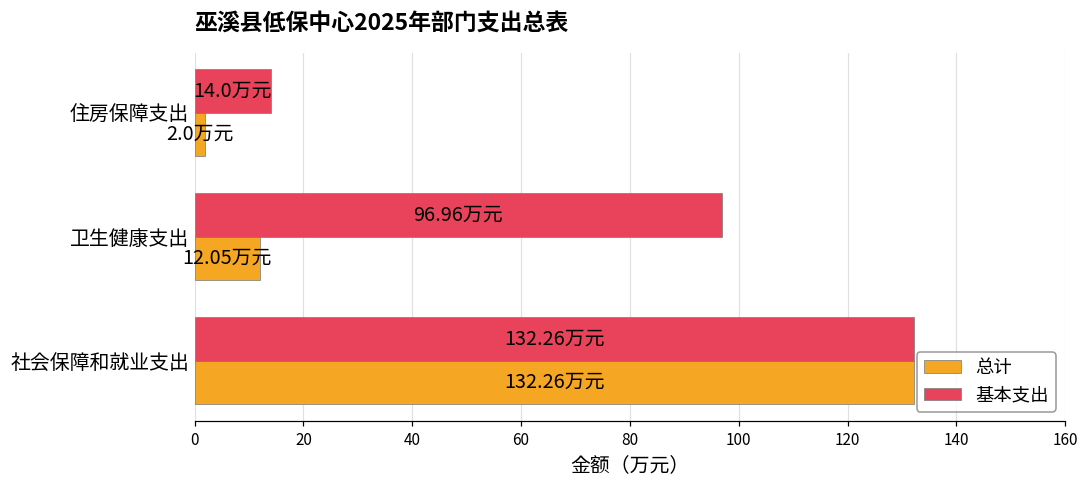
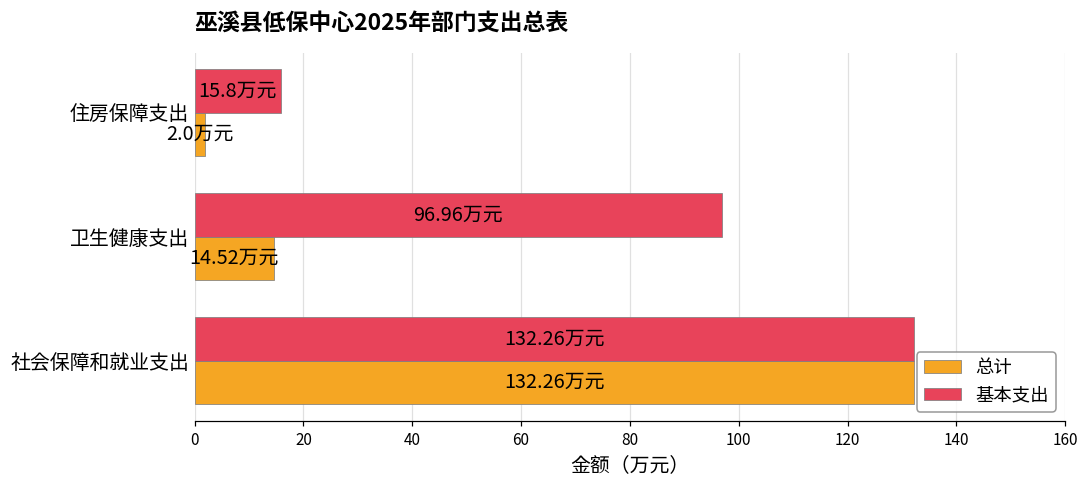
基本支出, 住房保障支出: 14.0 -> 15.8
总计, 卫生健康支出: 12.05 -> 14.52
